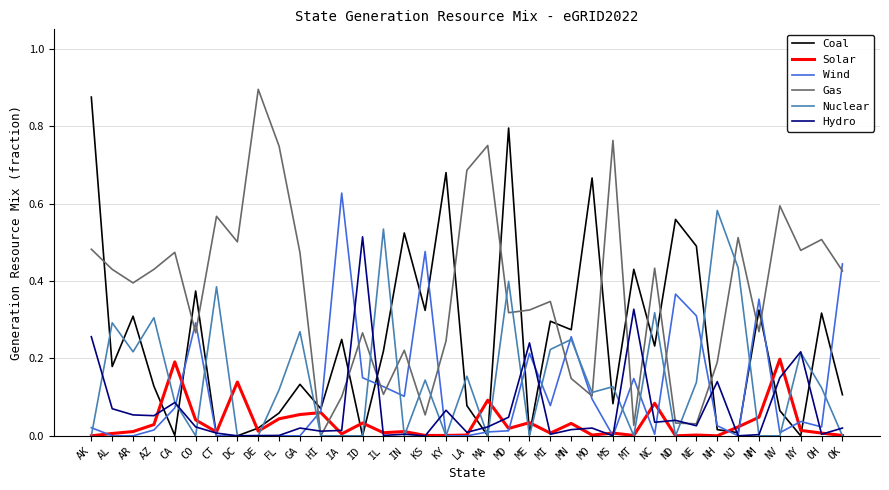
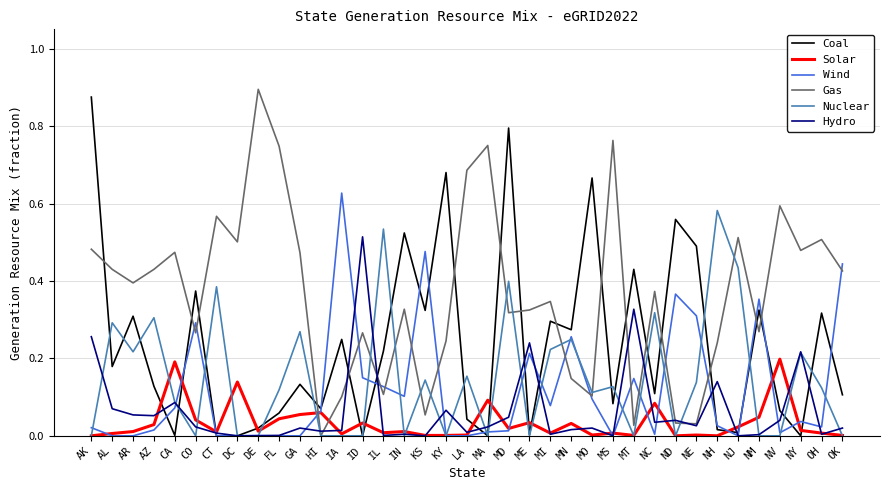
Gas, IN: 0.22 -> 0.33
Coal, LA: 0.08 -> 0.04
Coal, NC: 0.23 -> 0.11
Gas, NC: 0.43 -> 0.37
Gas, NH: 0.19 -> 0.24
Hydro, NV: 0.15 -> 0.04
